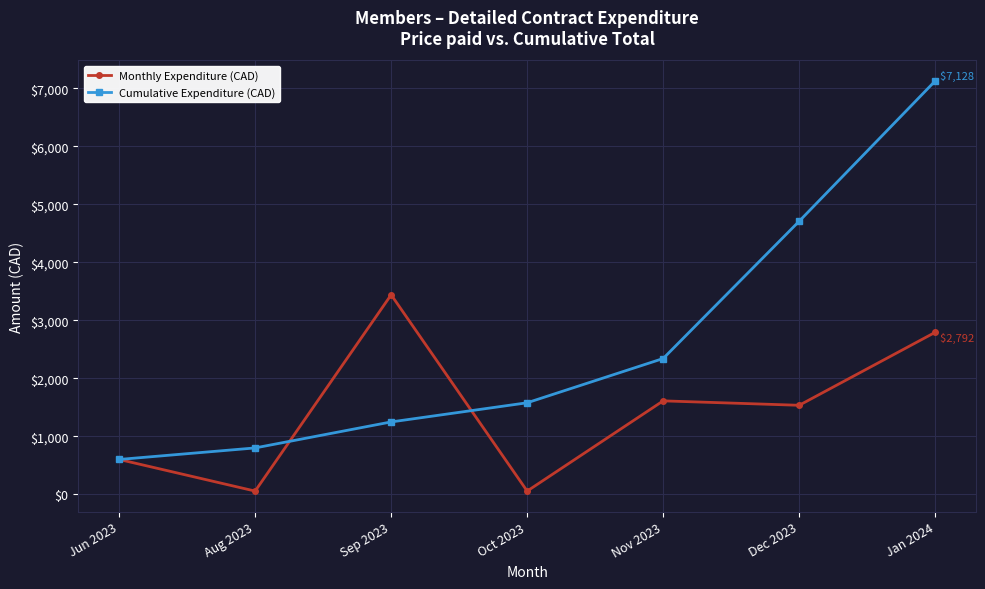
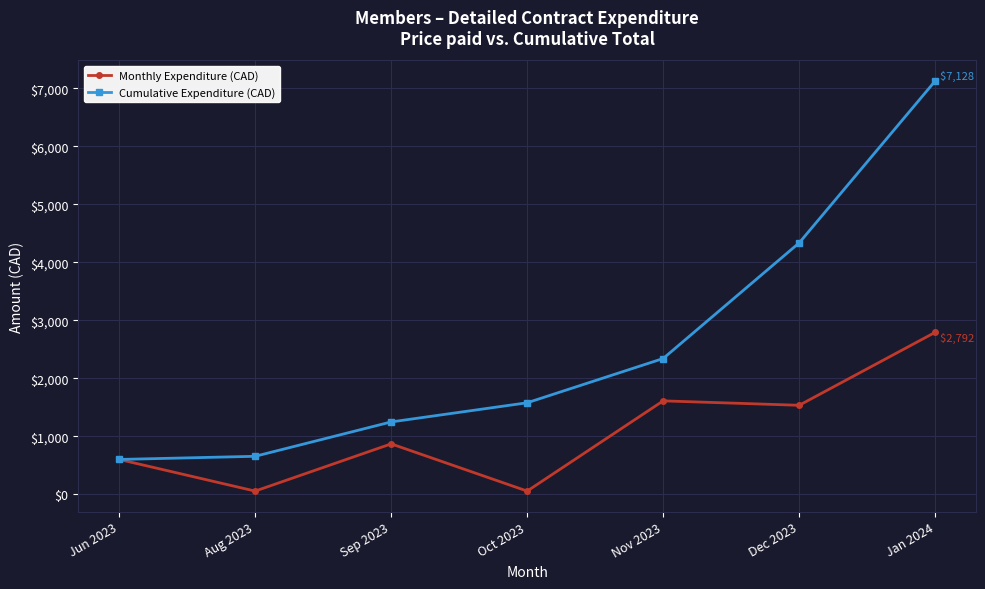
Cumulative Expenditure (CAD), Aug 2023: $800 -> $700
Monthly Expenditure (CAD), Sep 2023: $3,400 -> $900
Cumulative Expenditure (CAD), Dec 2023: $4,700 -> $4,300
